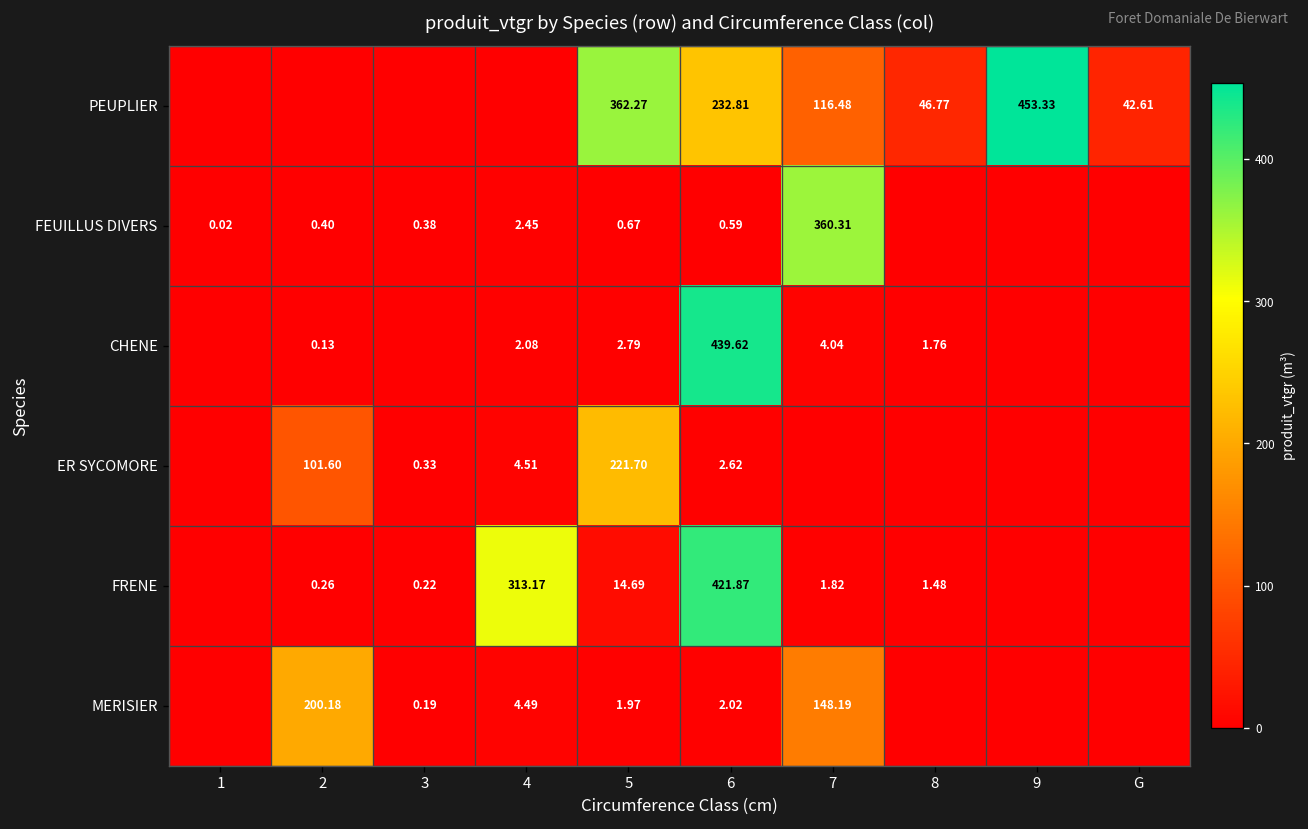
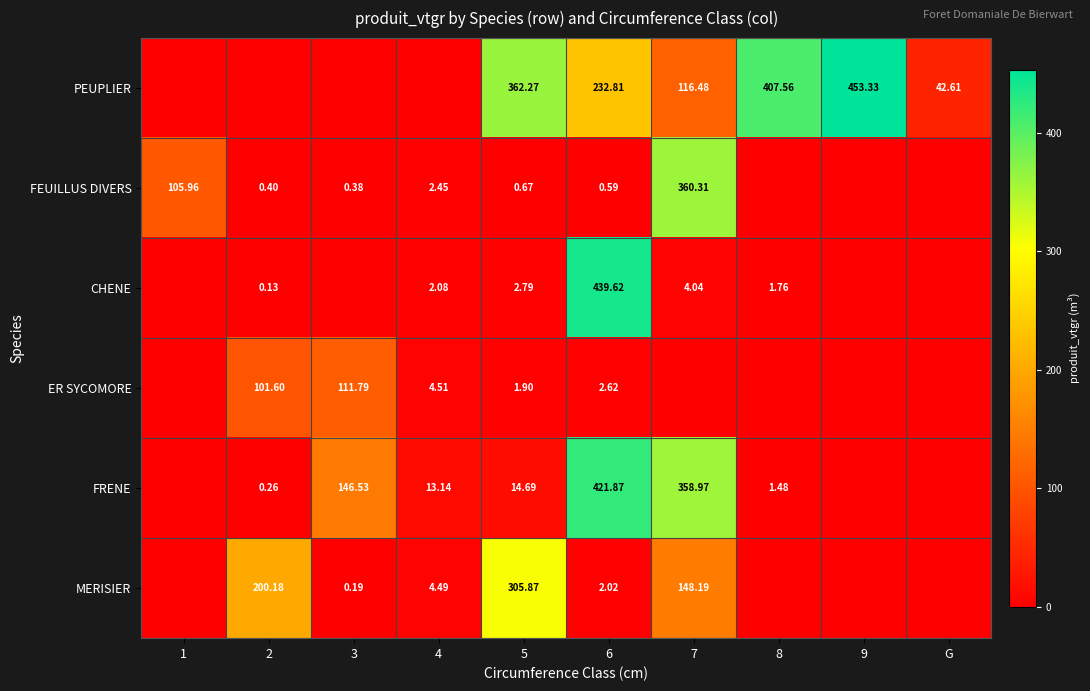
PEUPLIER, 8: 46.77 -> 407.56
FEUILLUS DIVERS, 1: 0.02 -> 105.96
ER SYCOMORE, 3: 0.33 -> 111.79
ER SYCOMORE, 5: 221.70 -> 1.90
FRENE, 3: 0.22 -> 146.53
FRENE, 4: 313.17 -> 13.14
FRENE, 7: 1.82 -> 358.97
MERISIER, 5: 1.97 -> 305.87
